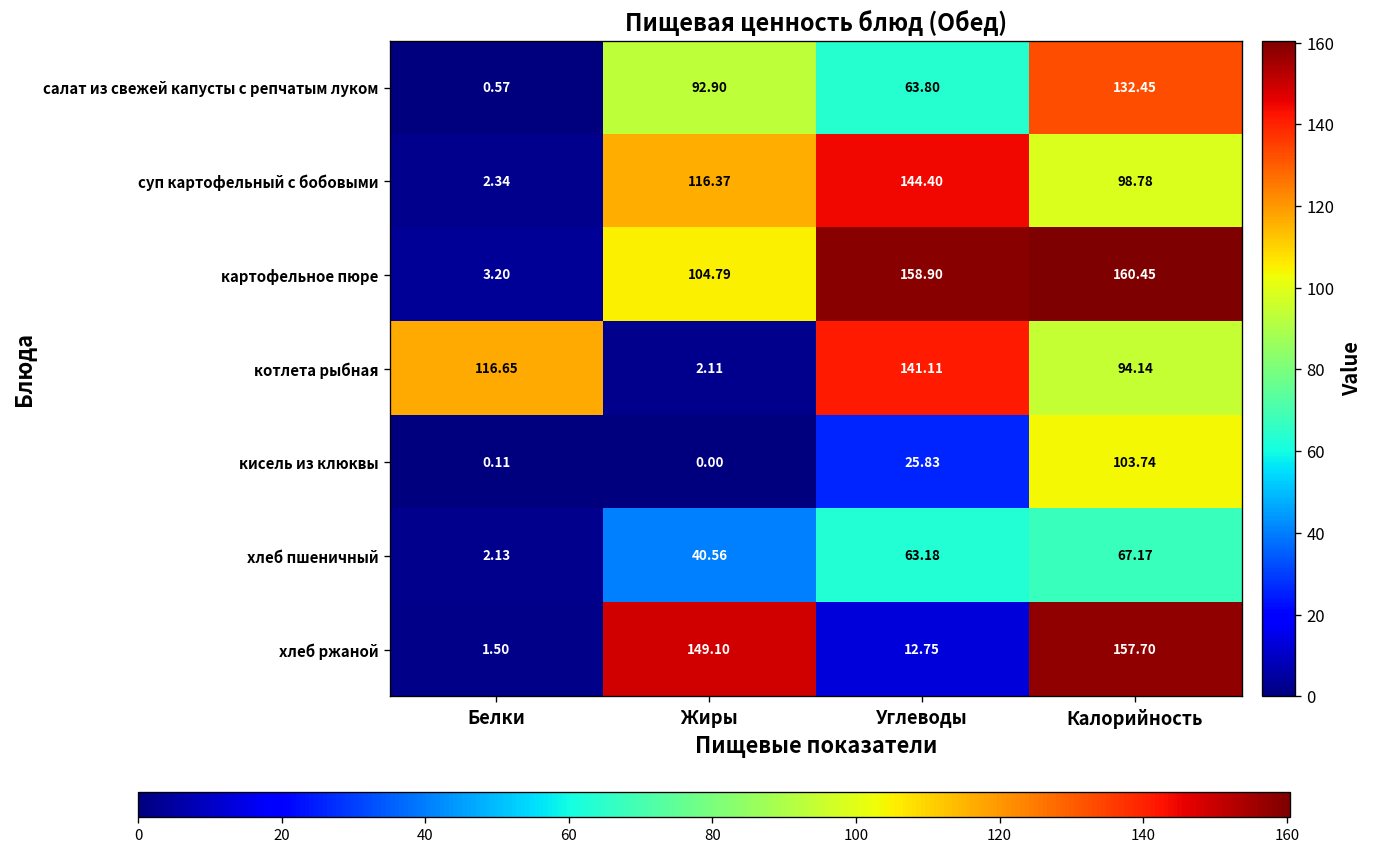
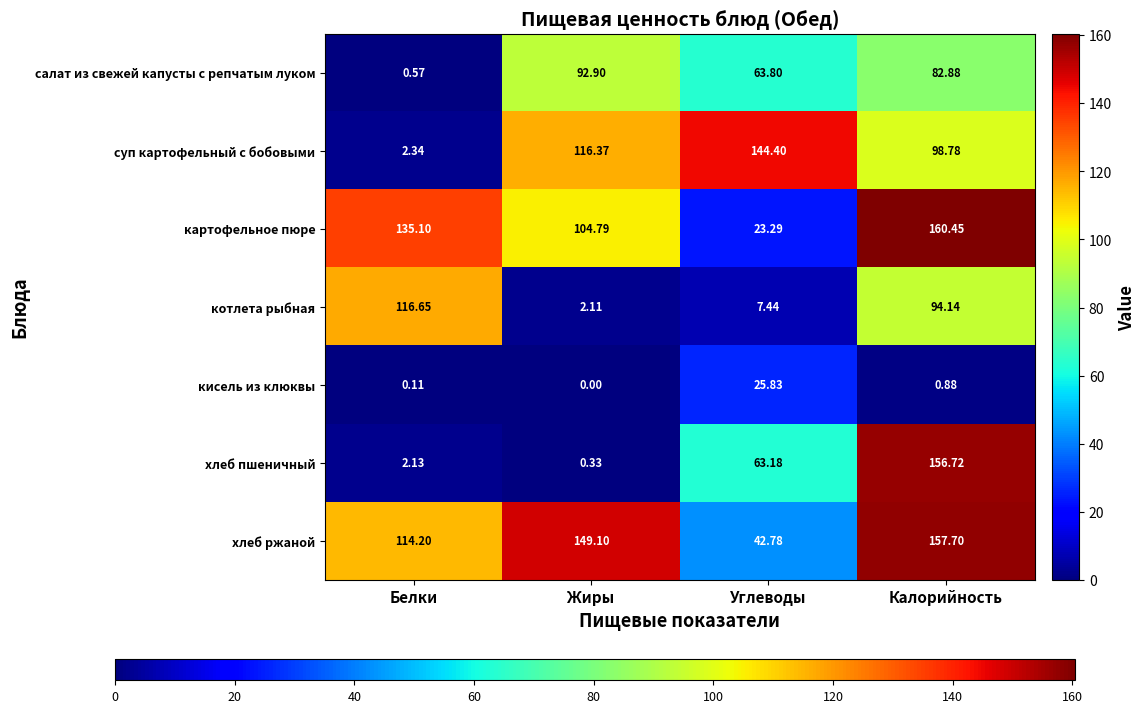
салат из свежей капусты с репчатым луком, Калорийность: 132.45 -> 82.88
картофельное пюре, Белки: 3.20 -> 135.10
картофельное пюре, Углеводы: 158.90 -> 23.29
котлета рыбная, Углеводы: 141.11 -> 7.44
кисель из клюквы, Калорийность: 103.74 -> 0.88
хлеб пшеничный, Жиры: 40.56 -> 0.33
хлеб пшеничный, Калорийность: 67.17 -> 156.72
хлеб ржаной, Белки: 1.50 -> 114.20
хлеб ржаной, Углеводы: 12.75 -> 42.78
